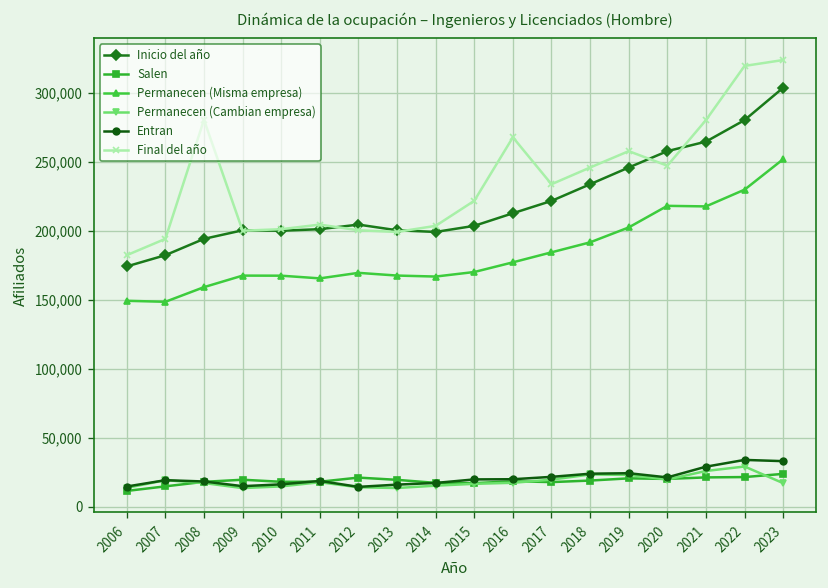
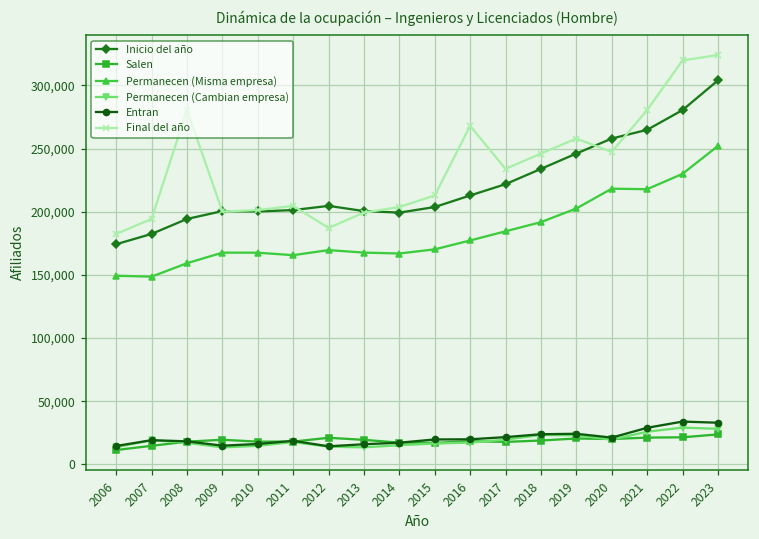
Final del año, 2012: 201,000 -> 187,000
Final del año, 2015: 222,000 -> 213,000
Permanecen (Cambian empresa), 2023: 17,000 -> 28,000
